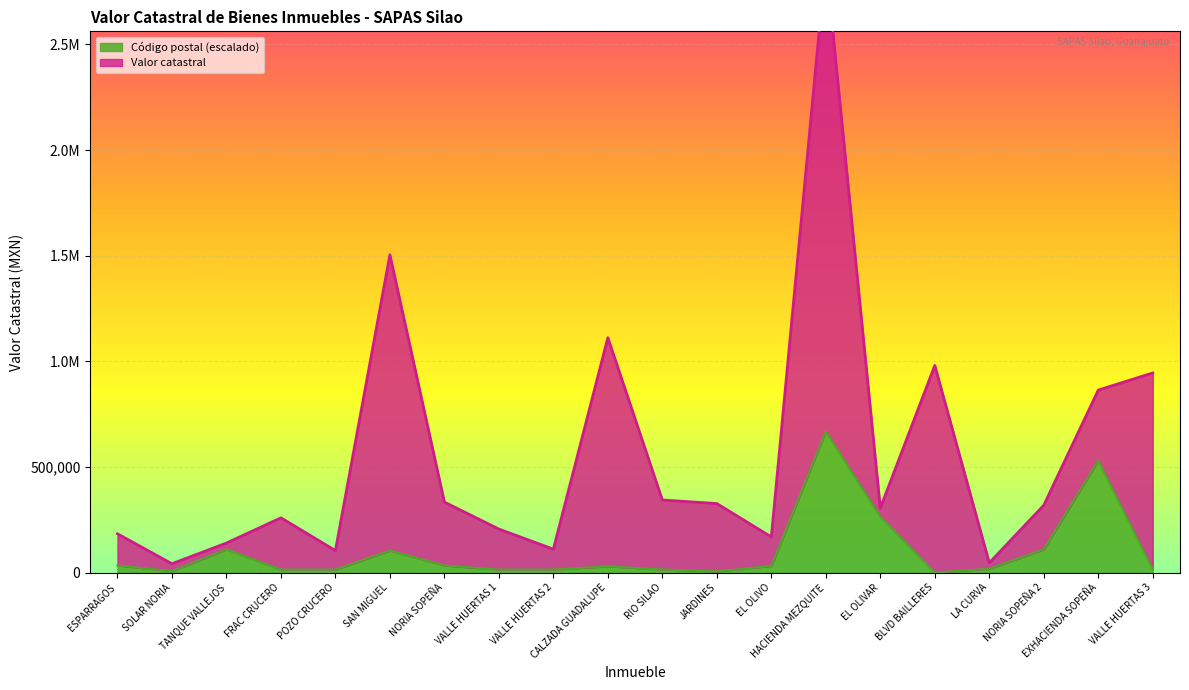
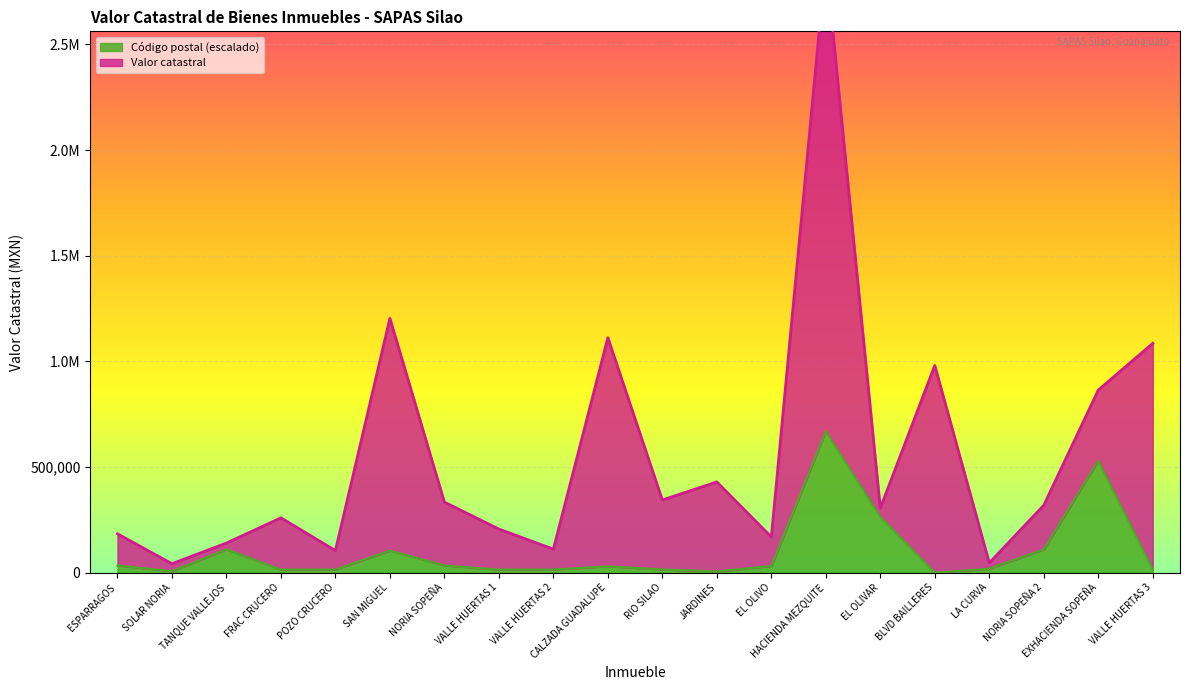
Valor catastral, SAN MIGUEL: 1,400,000 -> 1,100,000
Valor catastral, JARDINES: 320,000 -> 420,000
Valor catastral, VALLE HUERTAS 3: 930,000 -> 1,070,000
